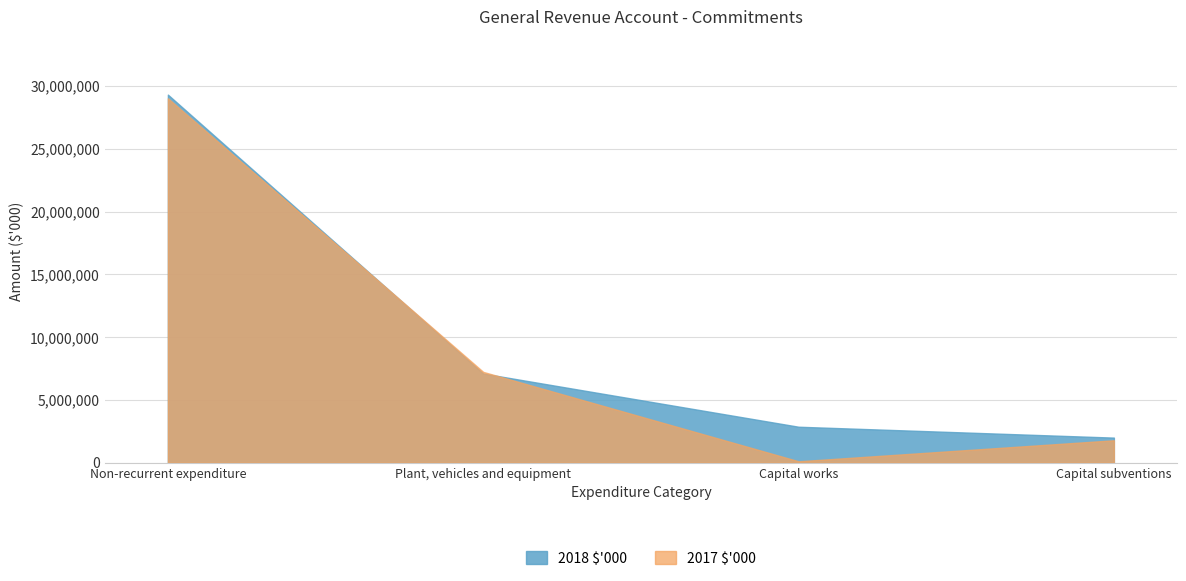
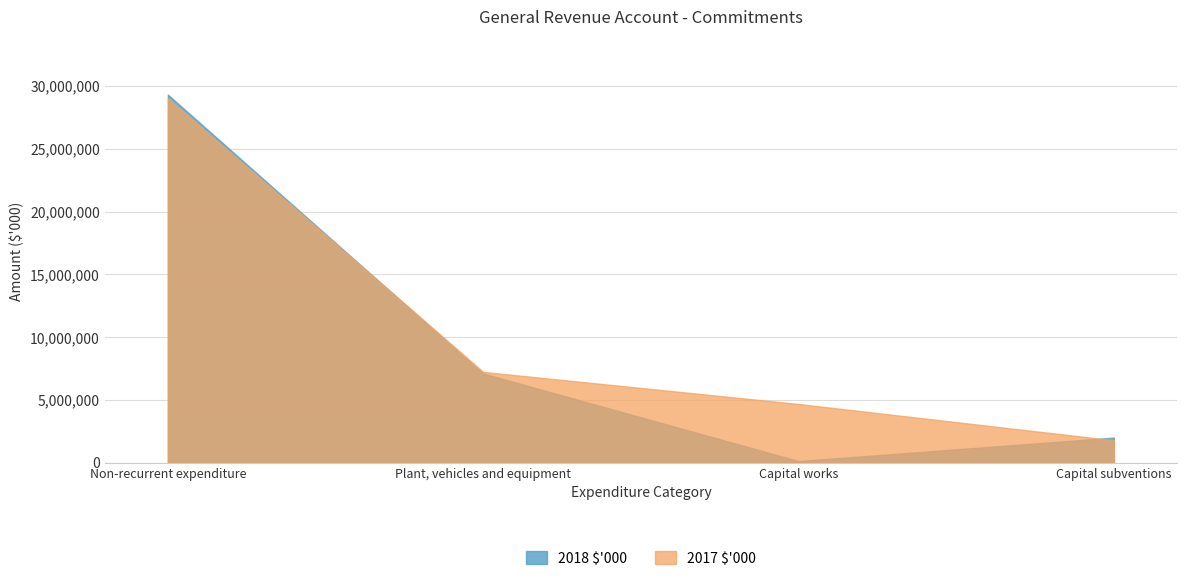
2018 $'000, Capital works: 2,900,000 -> 100,000
2017 $'000, Capital works: 100,000 -> 4,700,000
